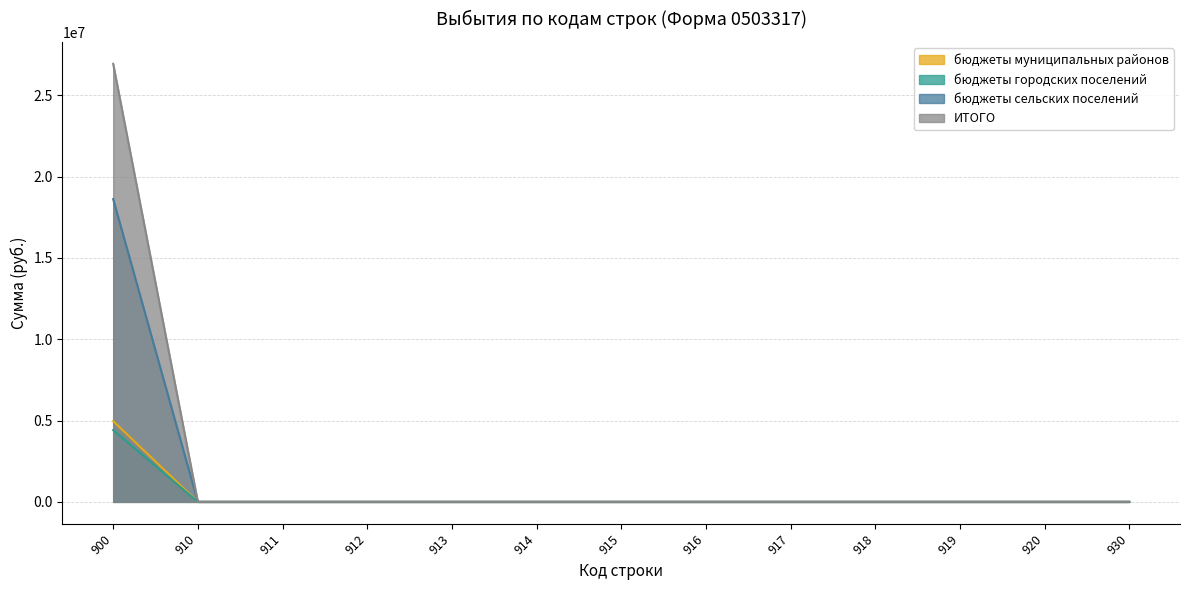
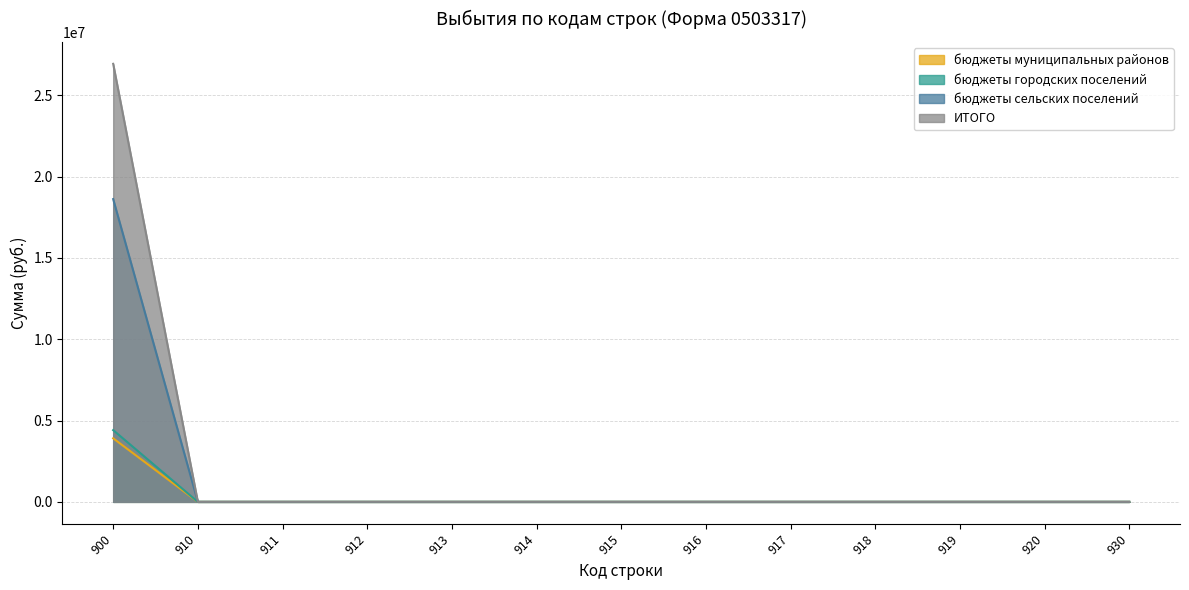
бюджеты муниципальных районов, 900: 5000000 -> 3900000
